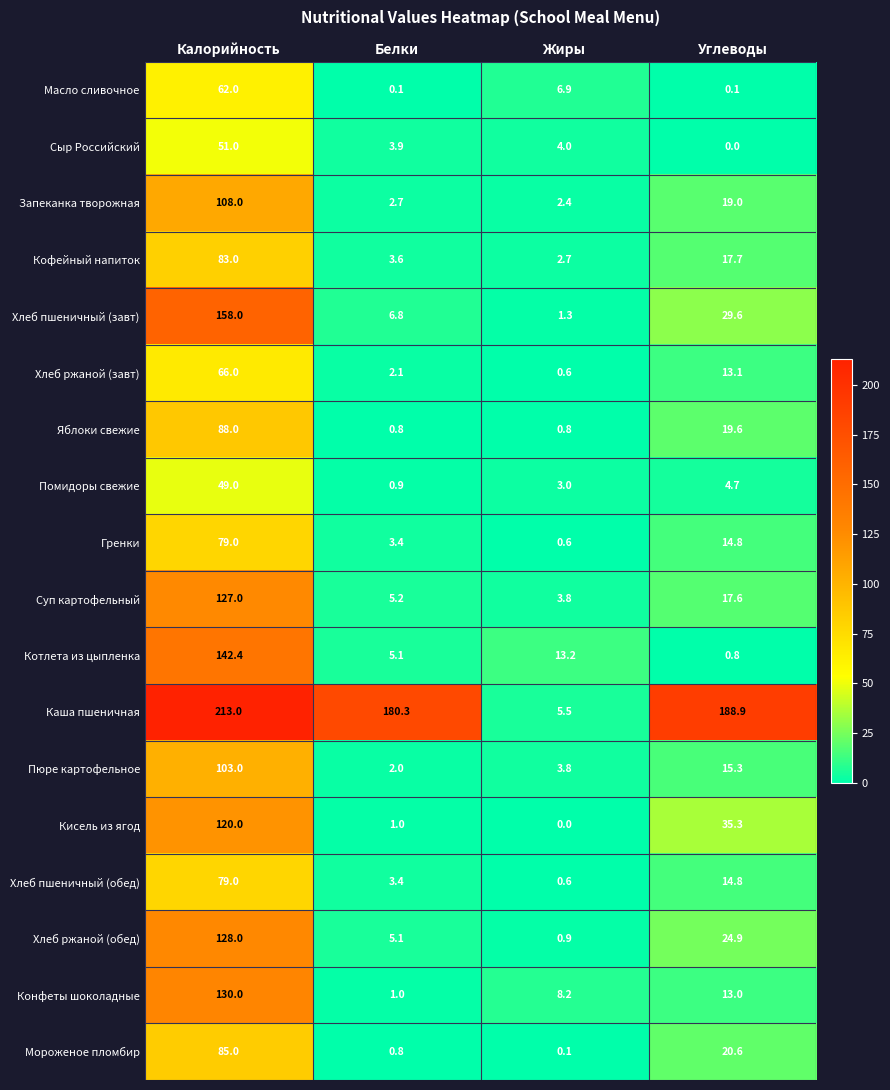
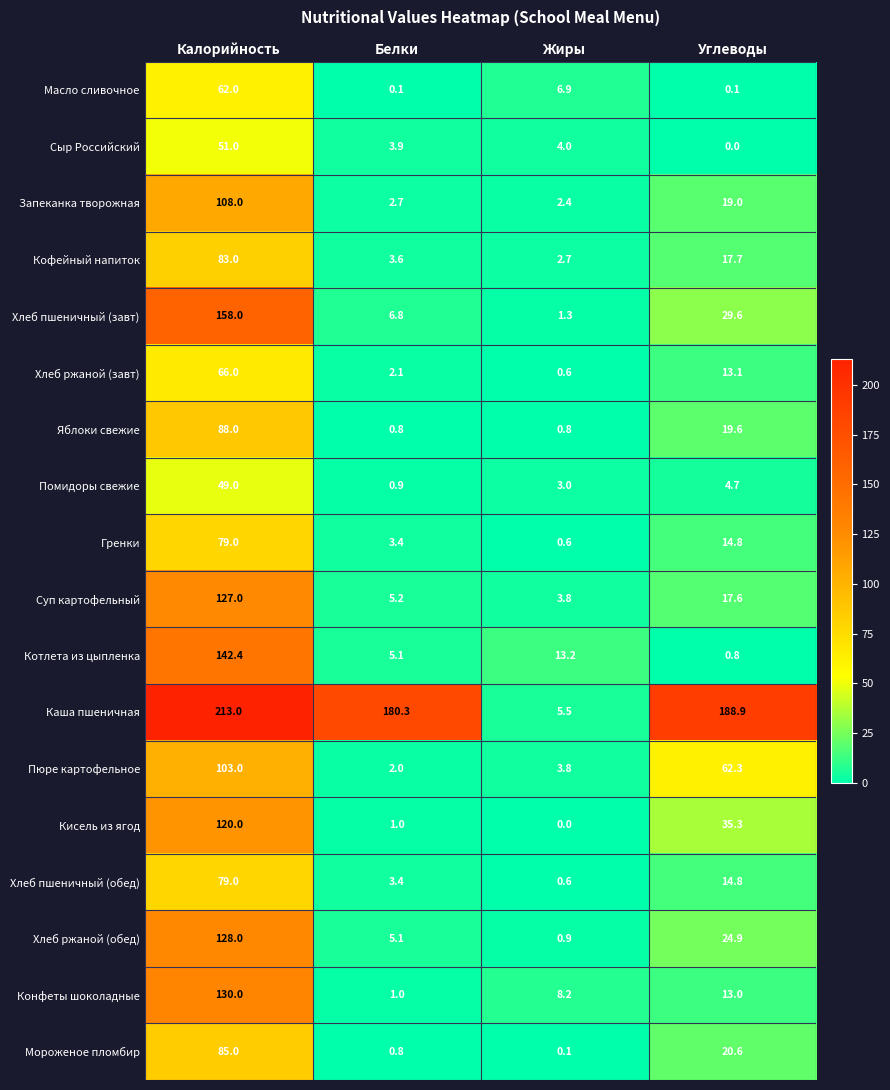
Пюре картофельное, Углеводы: 15.3 -> 62.3
